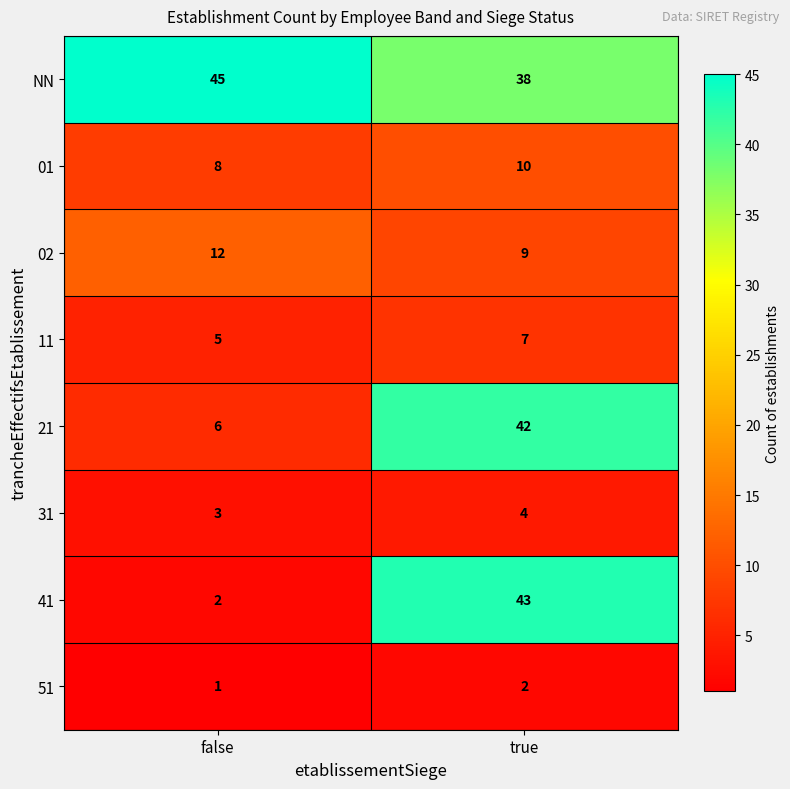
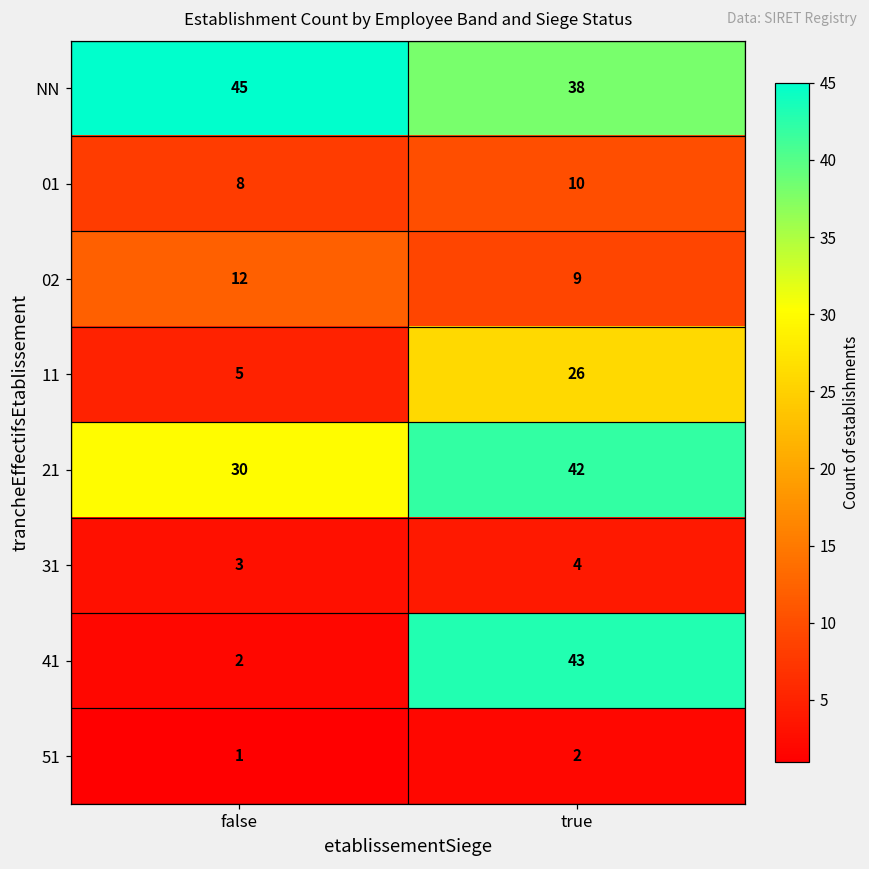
11, true: 7 -> 26
21, false: 6 -> 30
